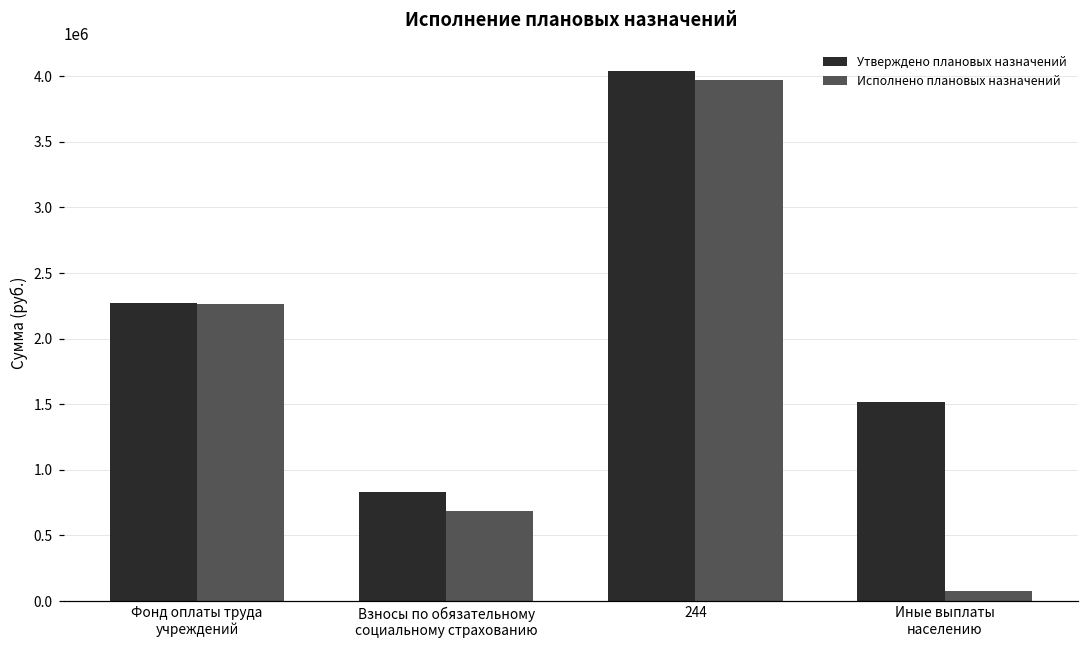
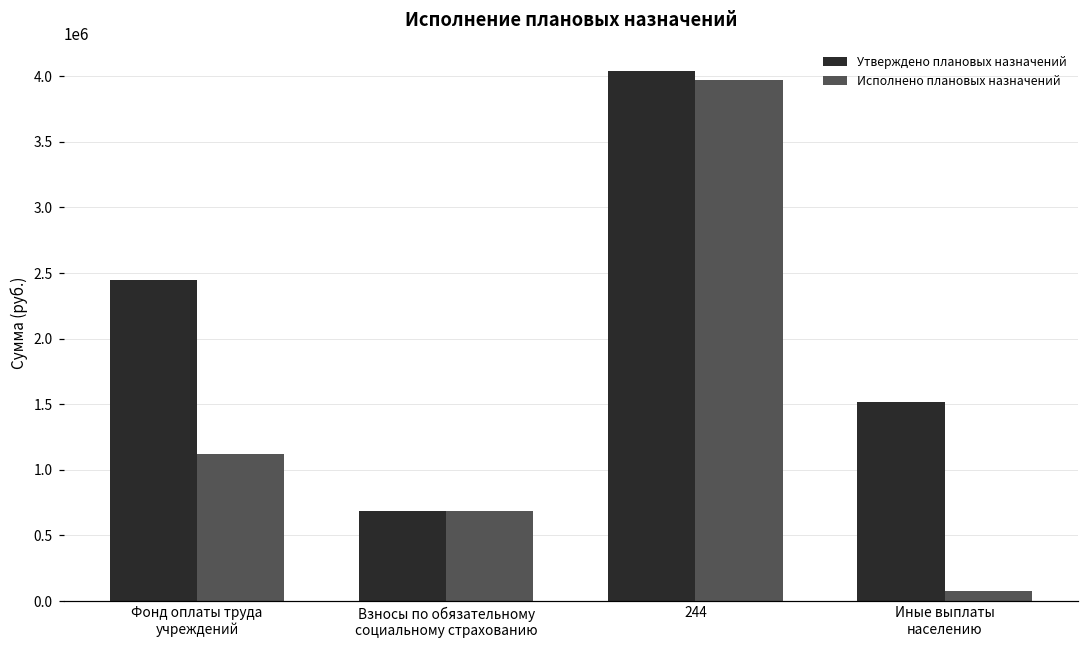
Утверждено плановых назначений, Фонд оплаты труда учреждений: 2270000 -> 2450000
Исполнено плановых назначений, Фонд оплаты труда учреждений: 2260000 -> 1120000
Утверждено плановых назначений, Взносы по обязательному социальному страхованию: 830000 -> 690000
